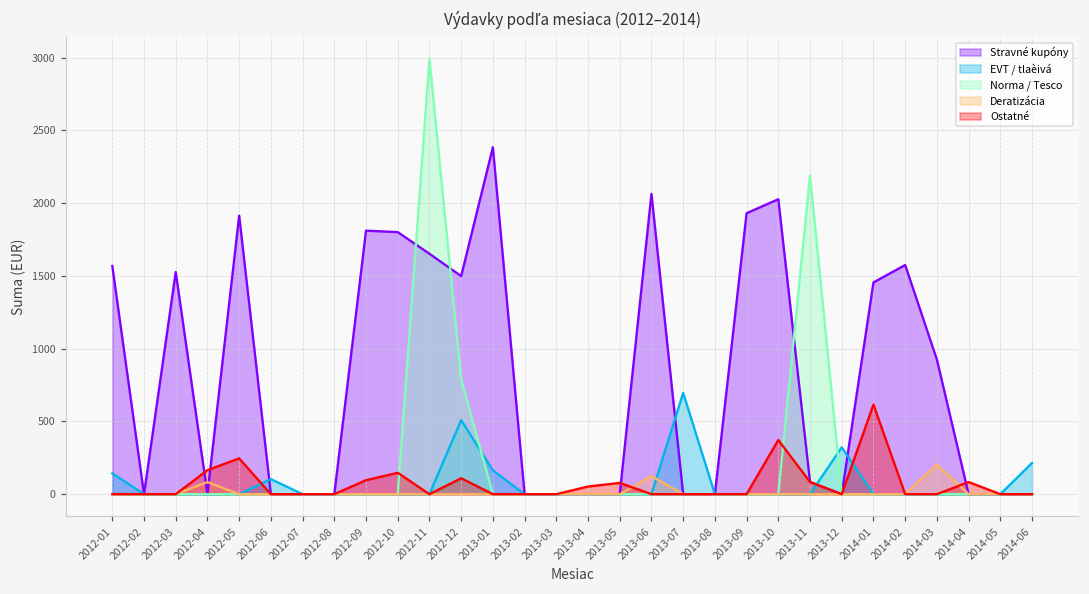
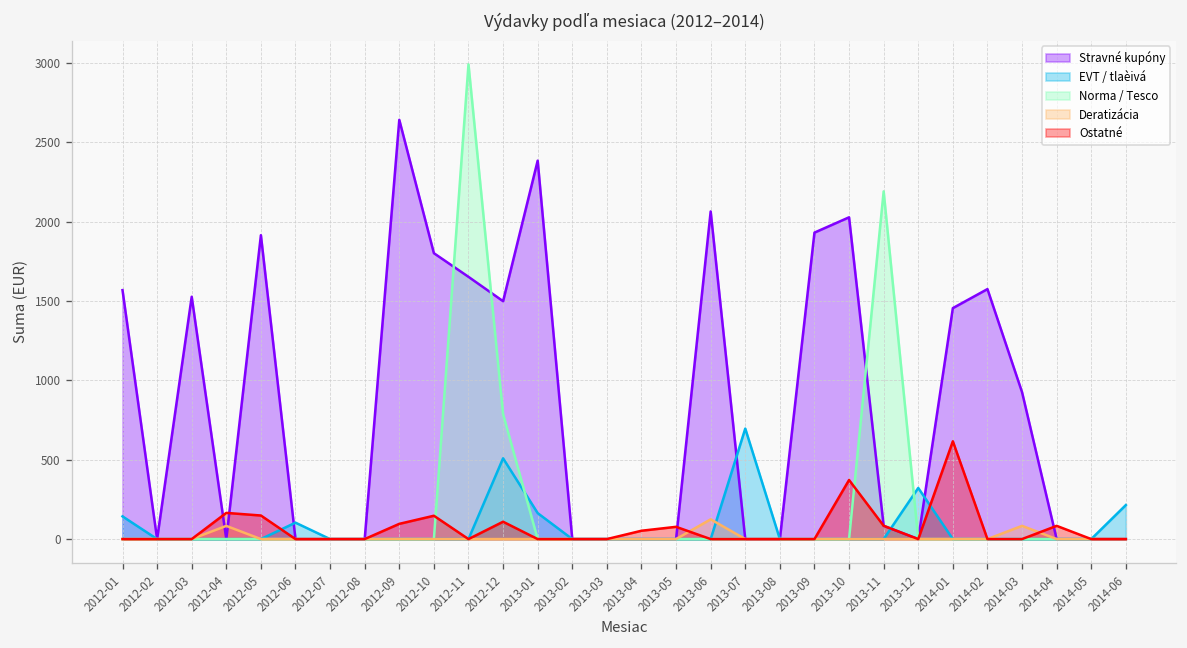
Ostatné, 2012-05: 250 -> 150
Stravné kupóny, 2012-09: 1810 -> 2640
Deratizácia, 2014-03: 200 -> 80
